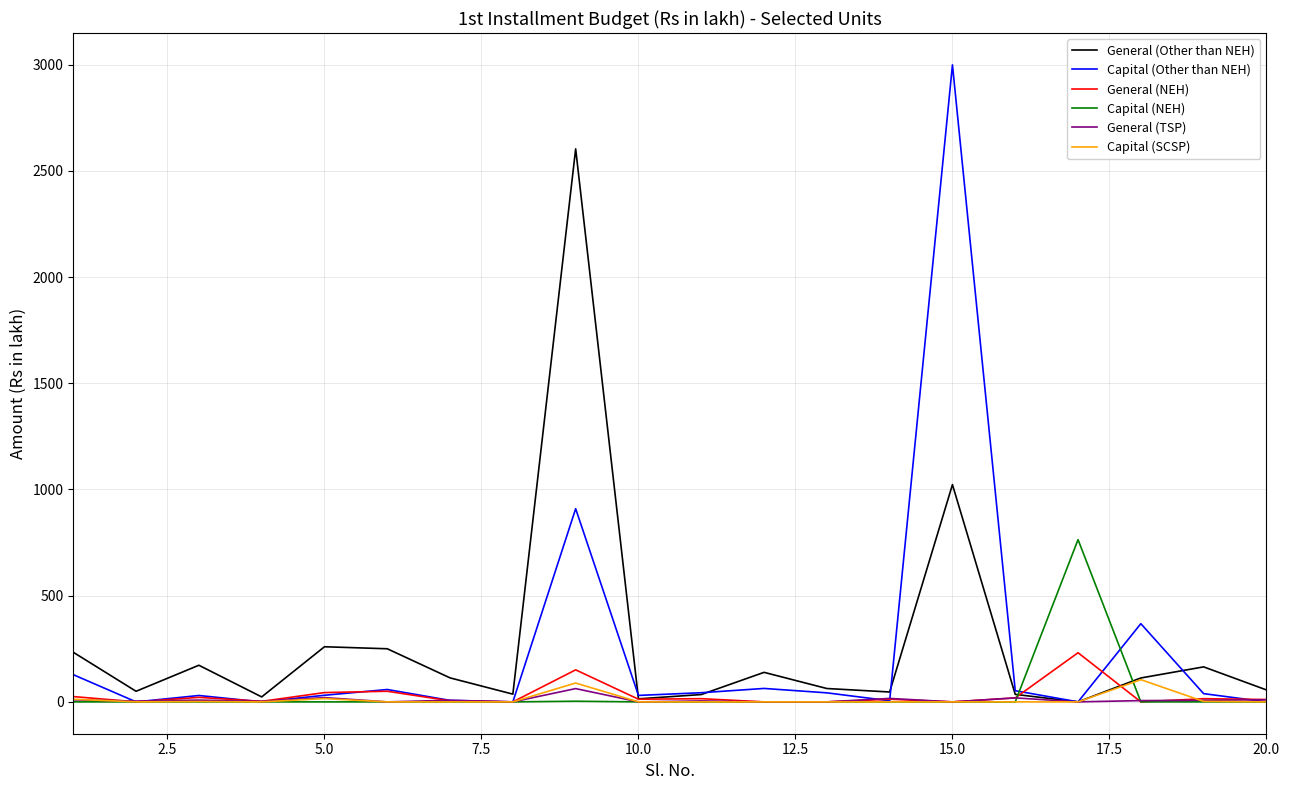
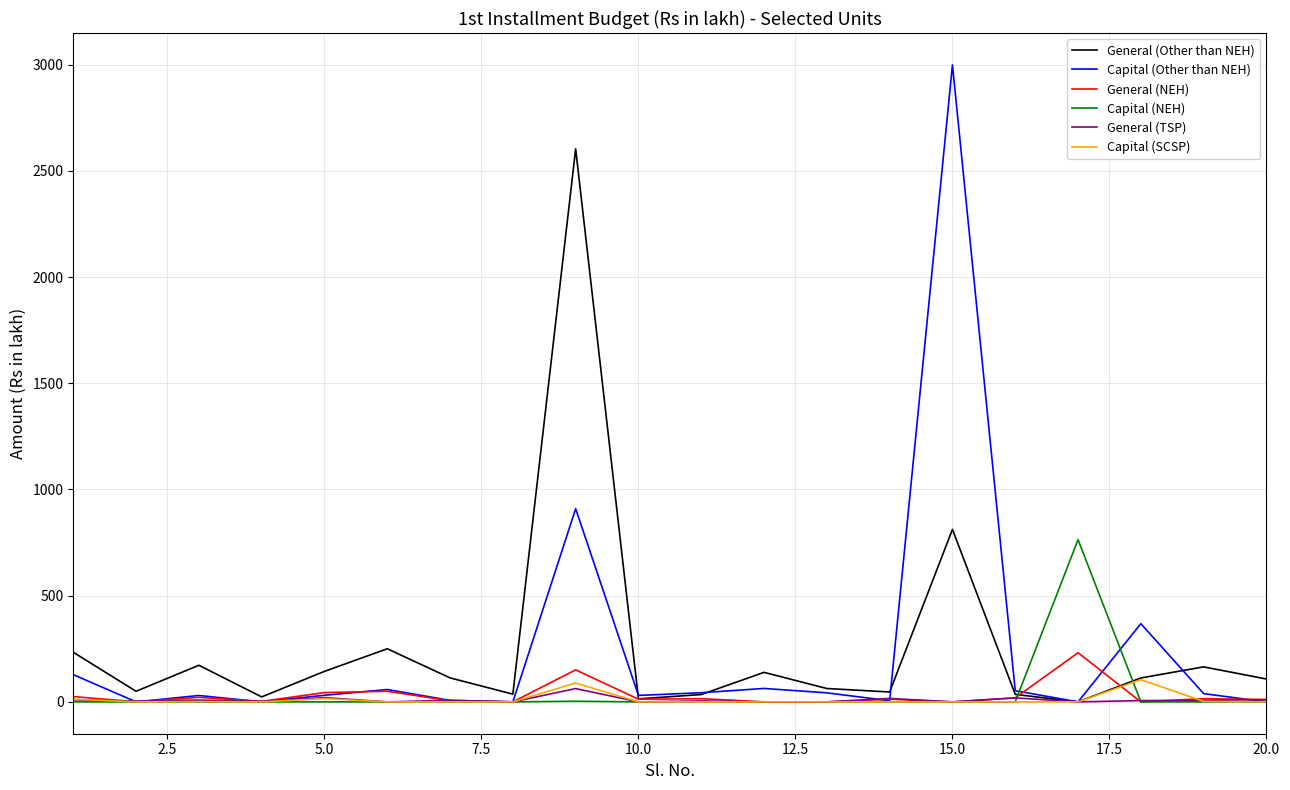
General (Other than NEH), 5.0: 260 -> 140
General (Other than NEH), 15.0: 1020 -> 810
General (Other than NEH), 20.0: 60 -> 110
